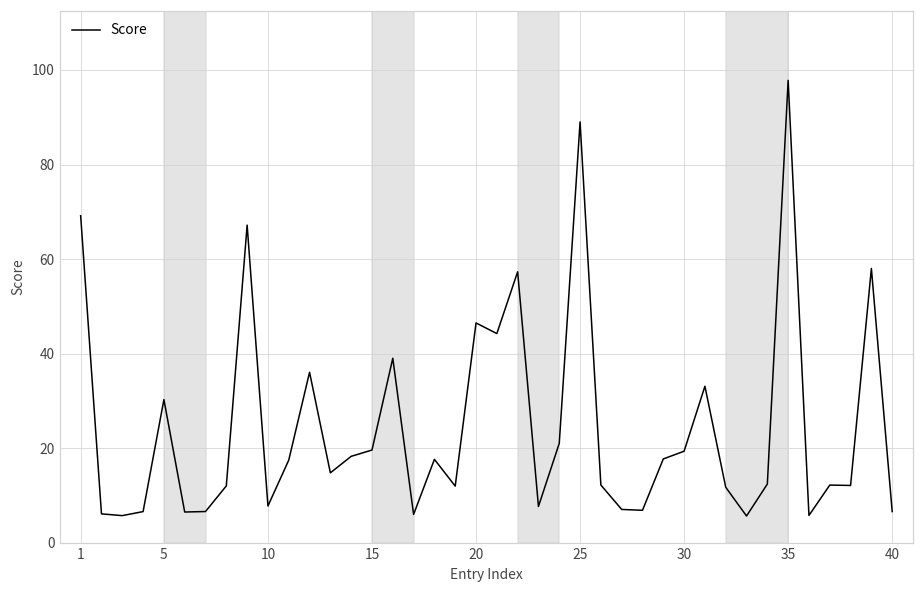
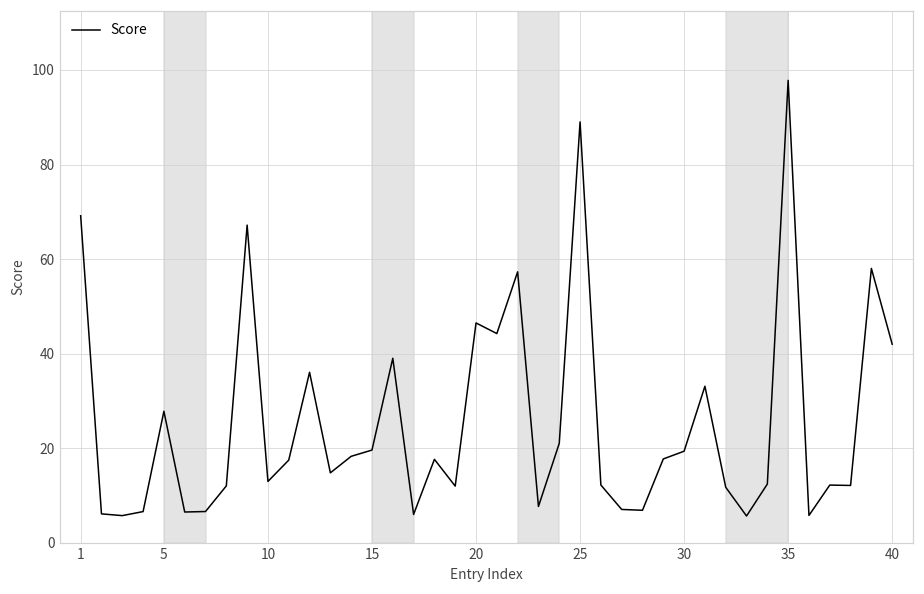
5: 30 -> 28
10: 8 -> 13
40: 7 -> 42
